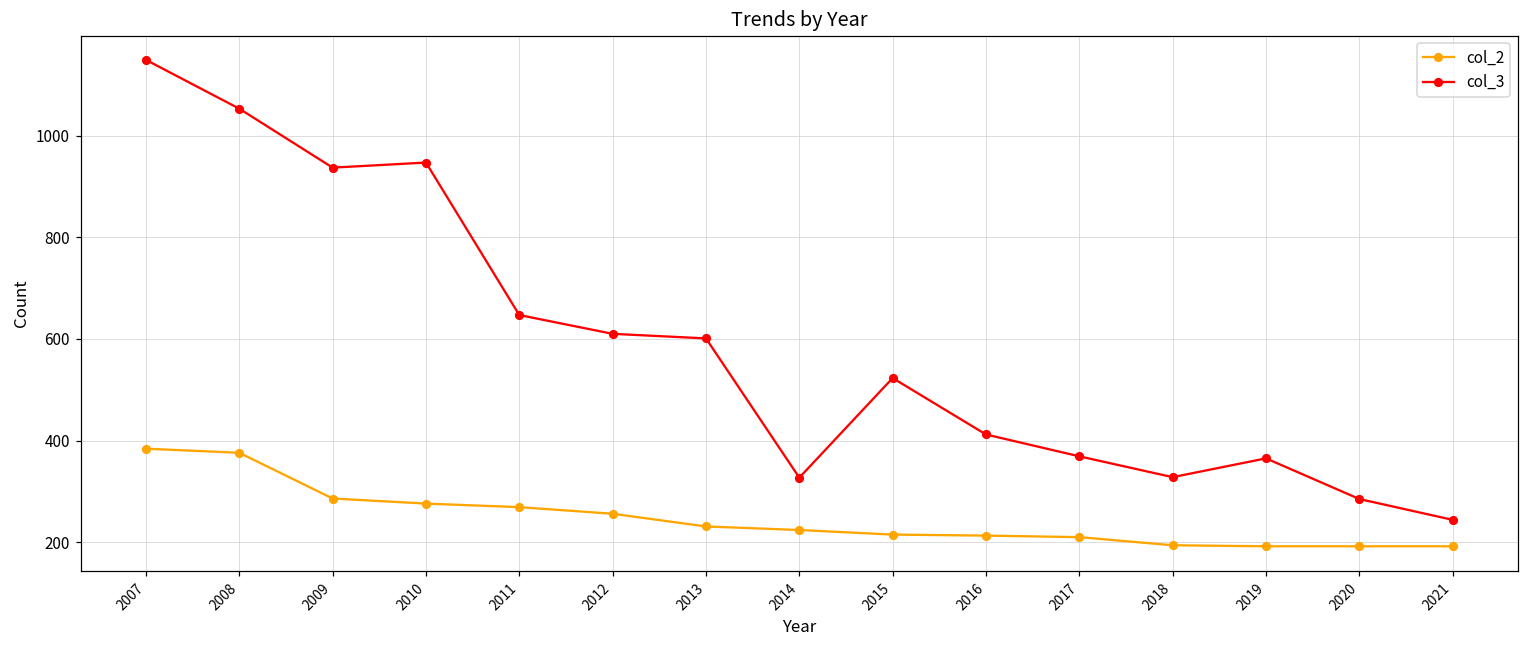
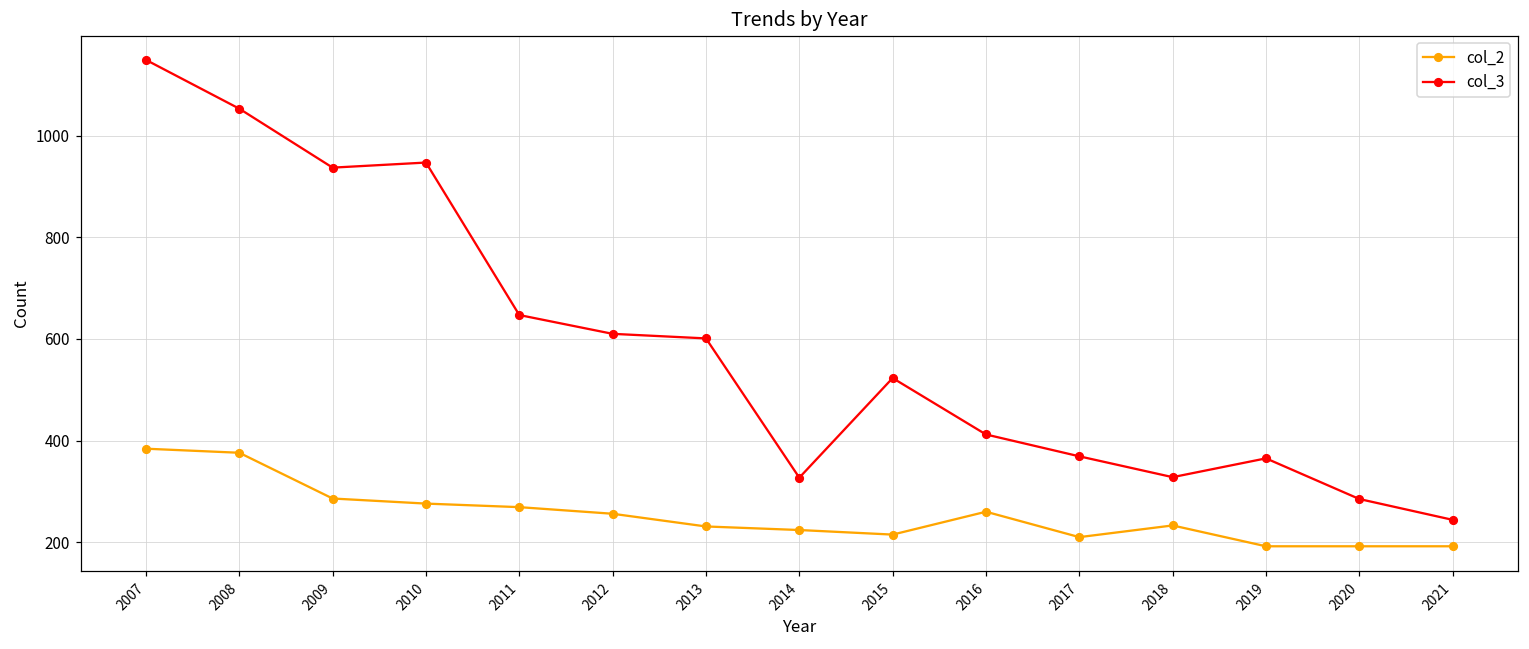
col_2, 2016: 210 -> 260
col_2, 2018: 190 -> 230
